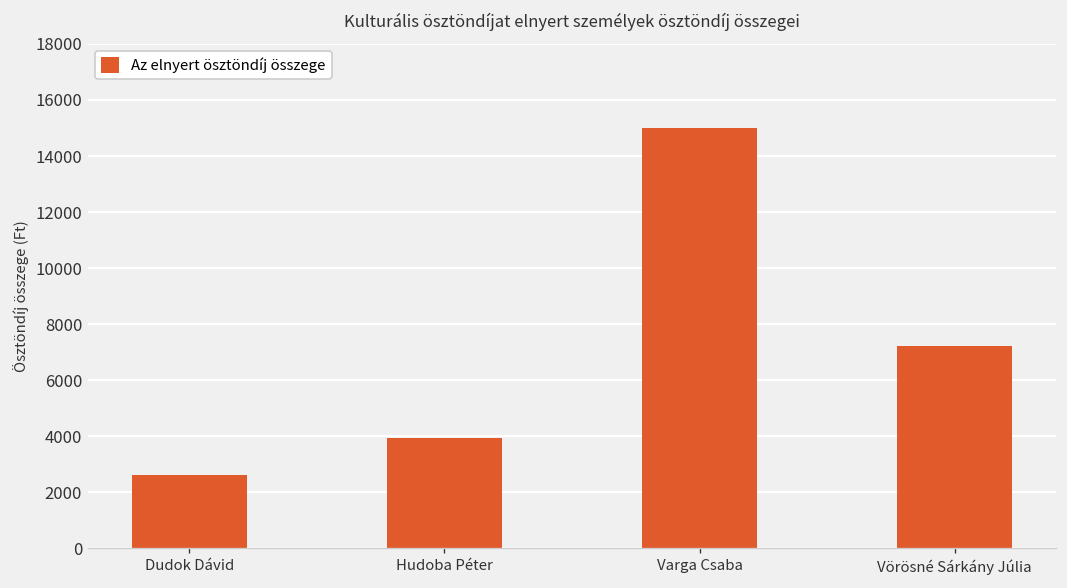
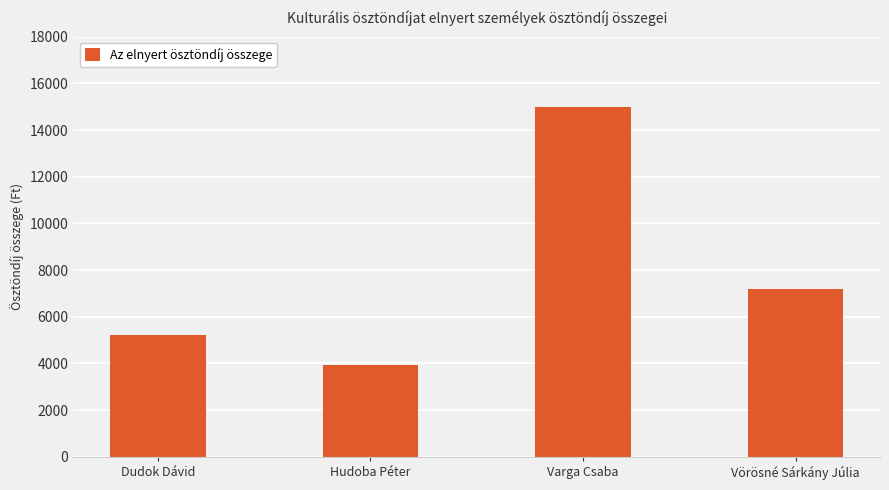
Dudok Dávid: 2600 -> 5200
